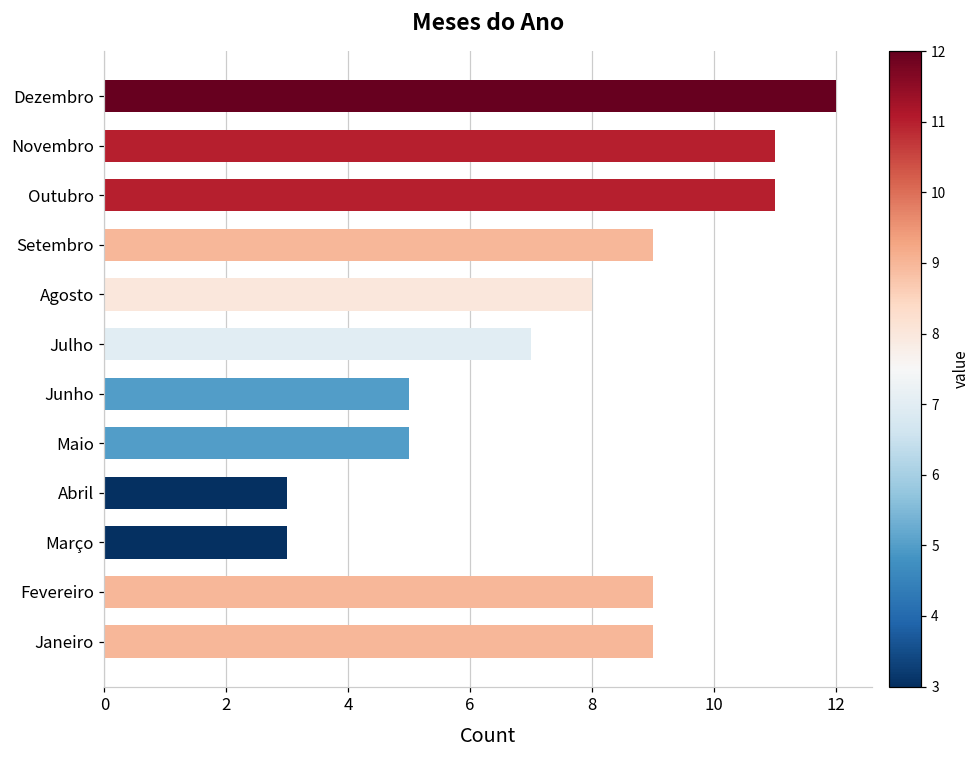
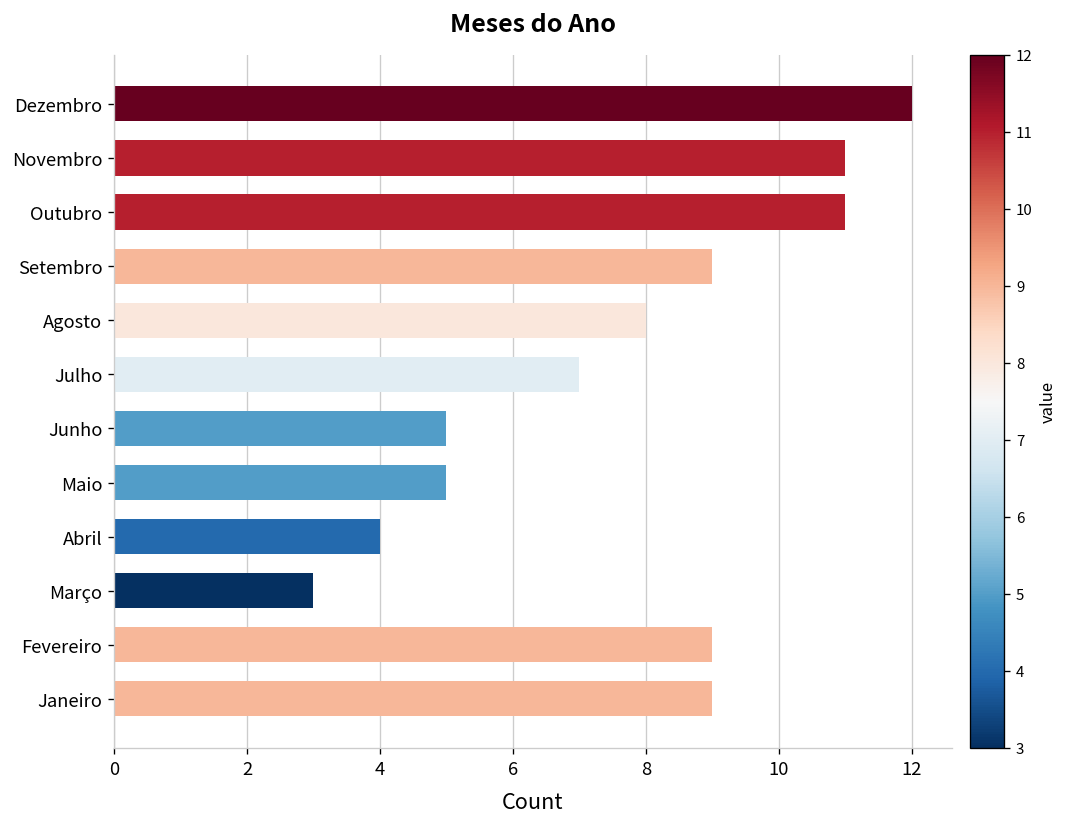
Abril: 3 -> 4
